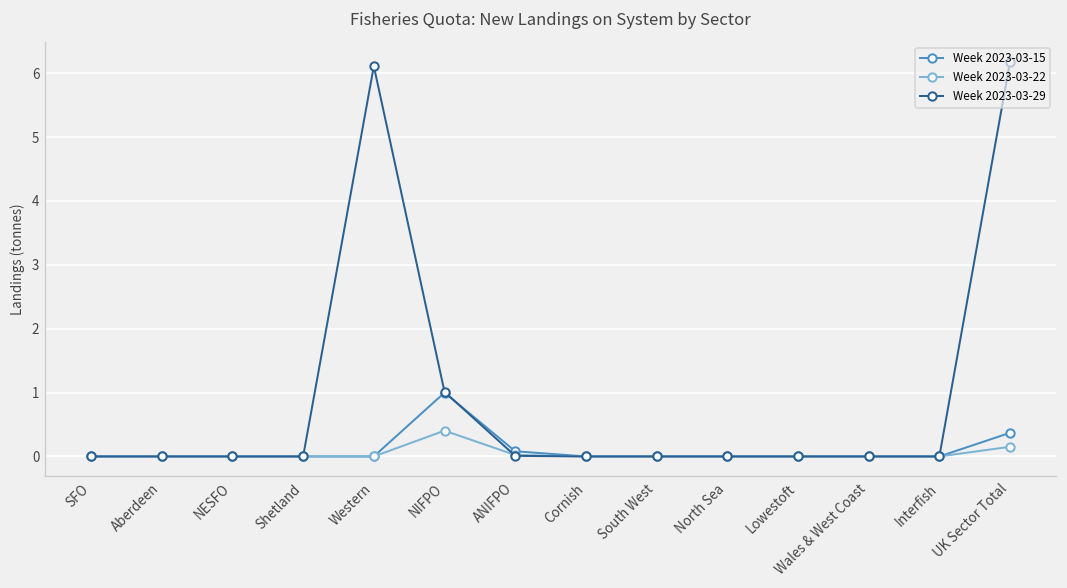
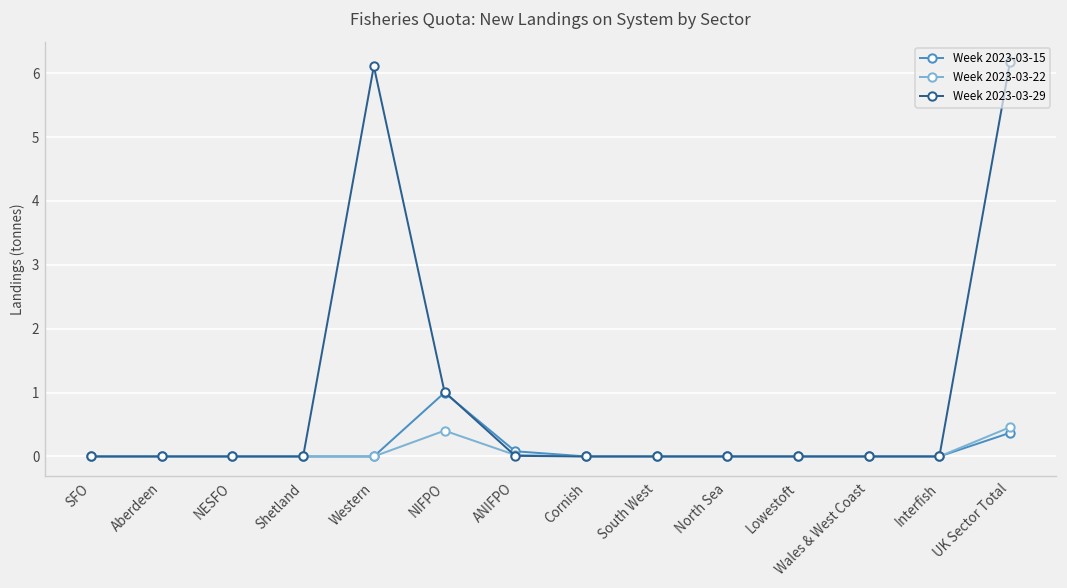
Week 2023-03-22, UK Sector Total: 0.2 -> 0.5
